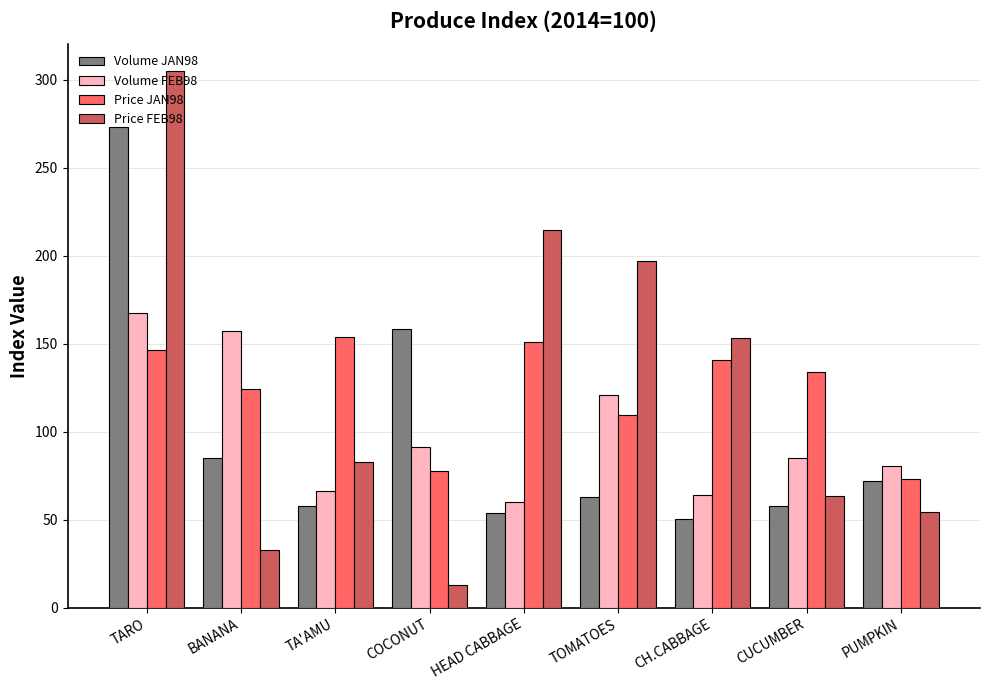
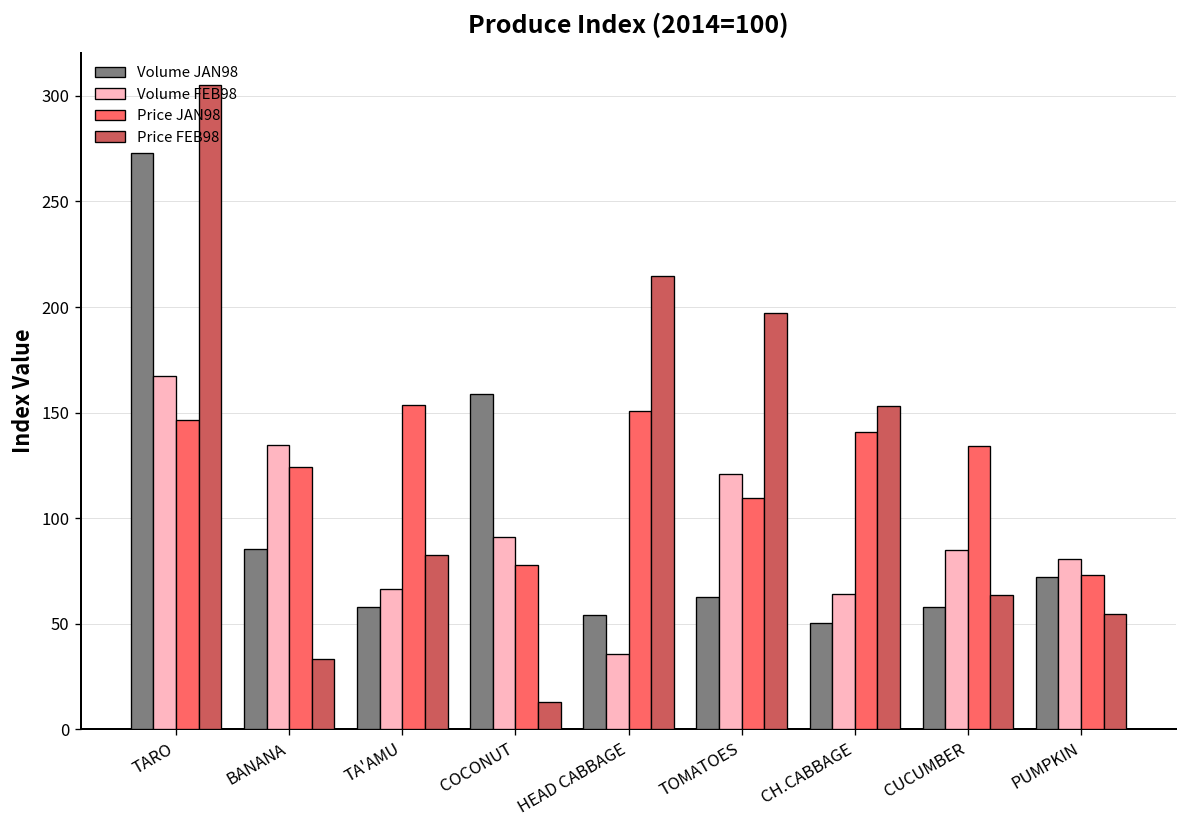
Volume FEB98, BANANA: 158 -> 135
Volume FEB98, HEAD CABBAGE: 60 -> 36
